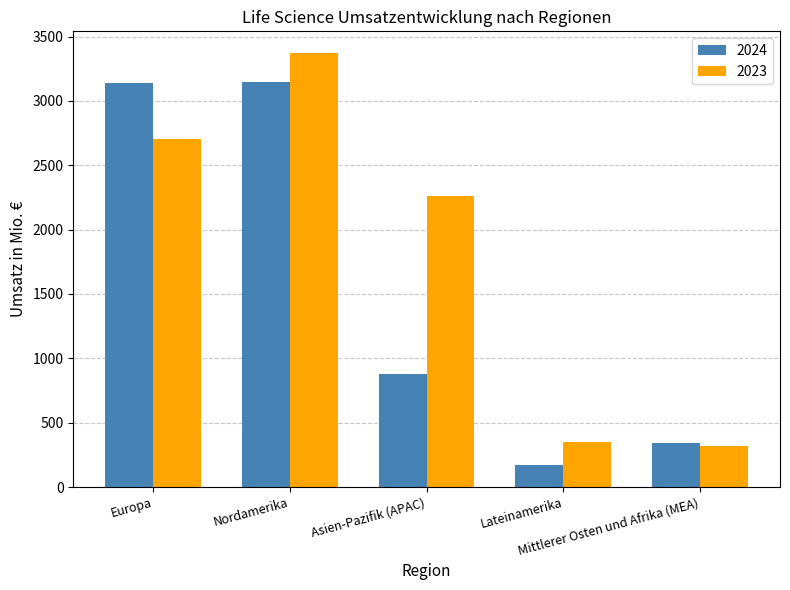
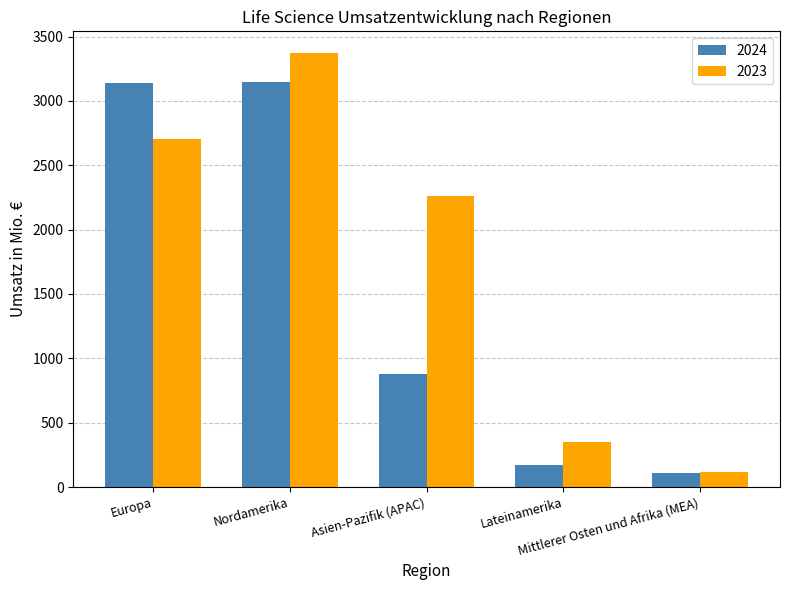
2024, Mittlerer Osten und Afrika (MEA): 340 -> 110
2023, Mittlerer Osten und Afrika (MEA): 320 -> 120
